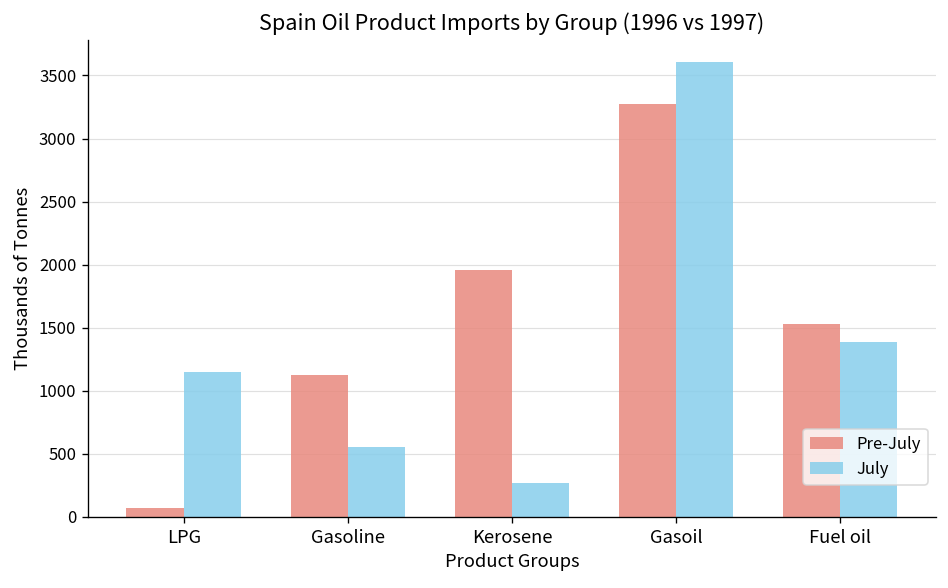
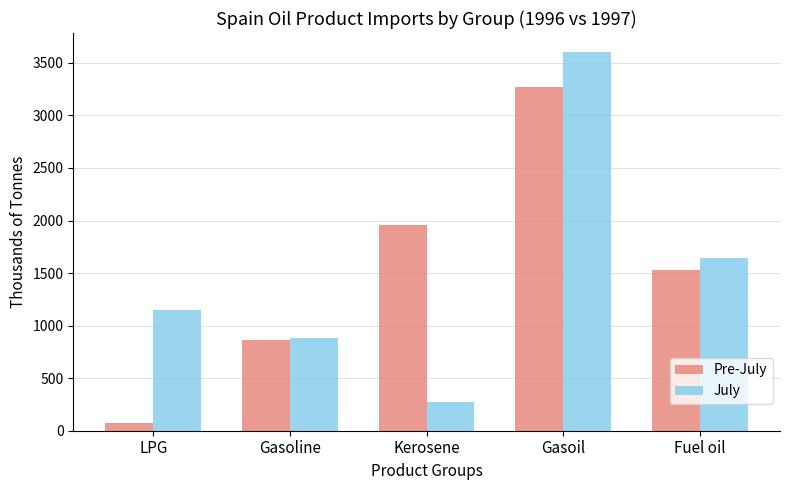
Pre-July, Gasoline: 1120 -> 860
July, Gasoline: 550 -> 880
July, Fuel oil: 1380 -> 1650
